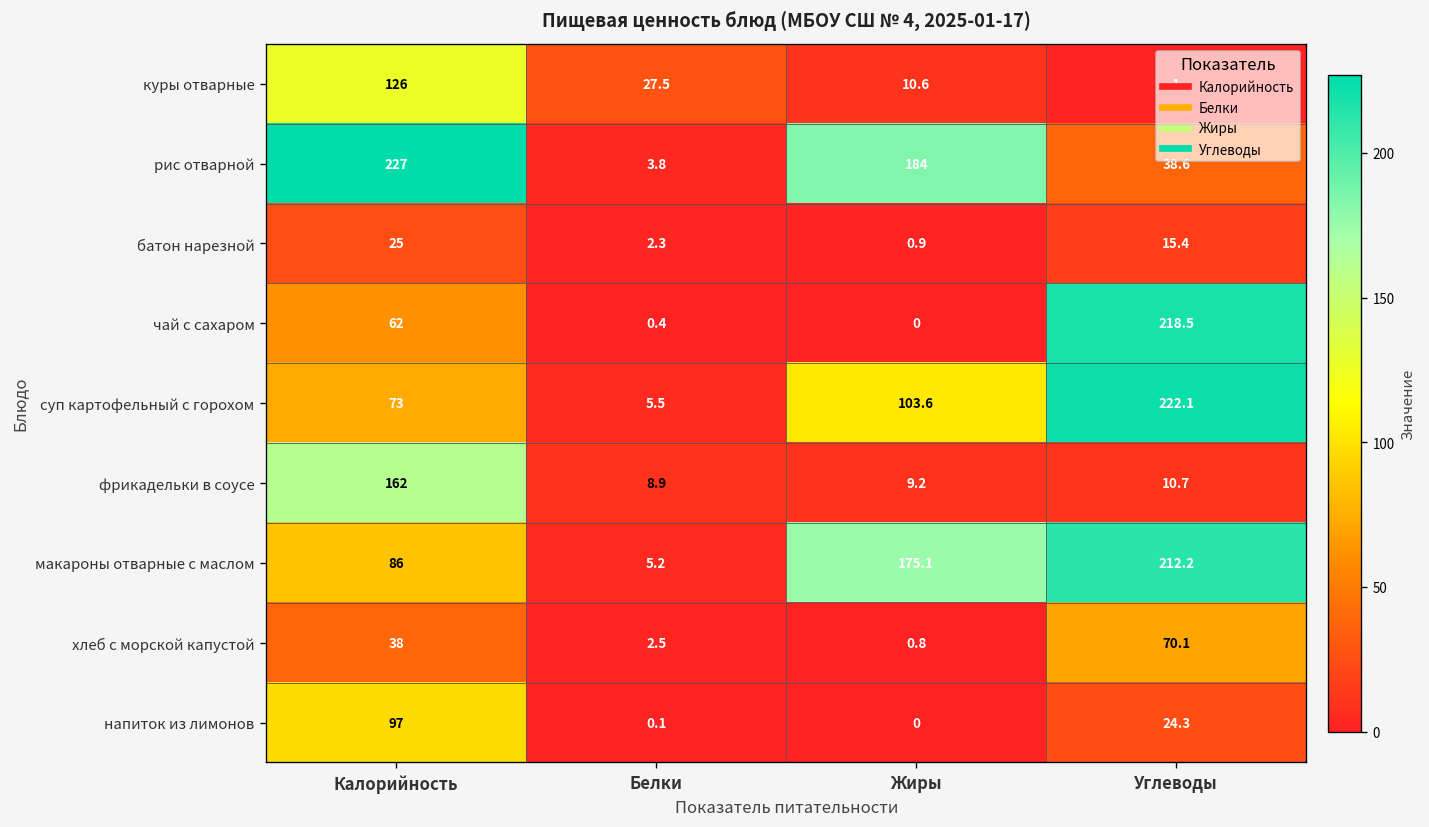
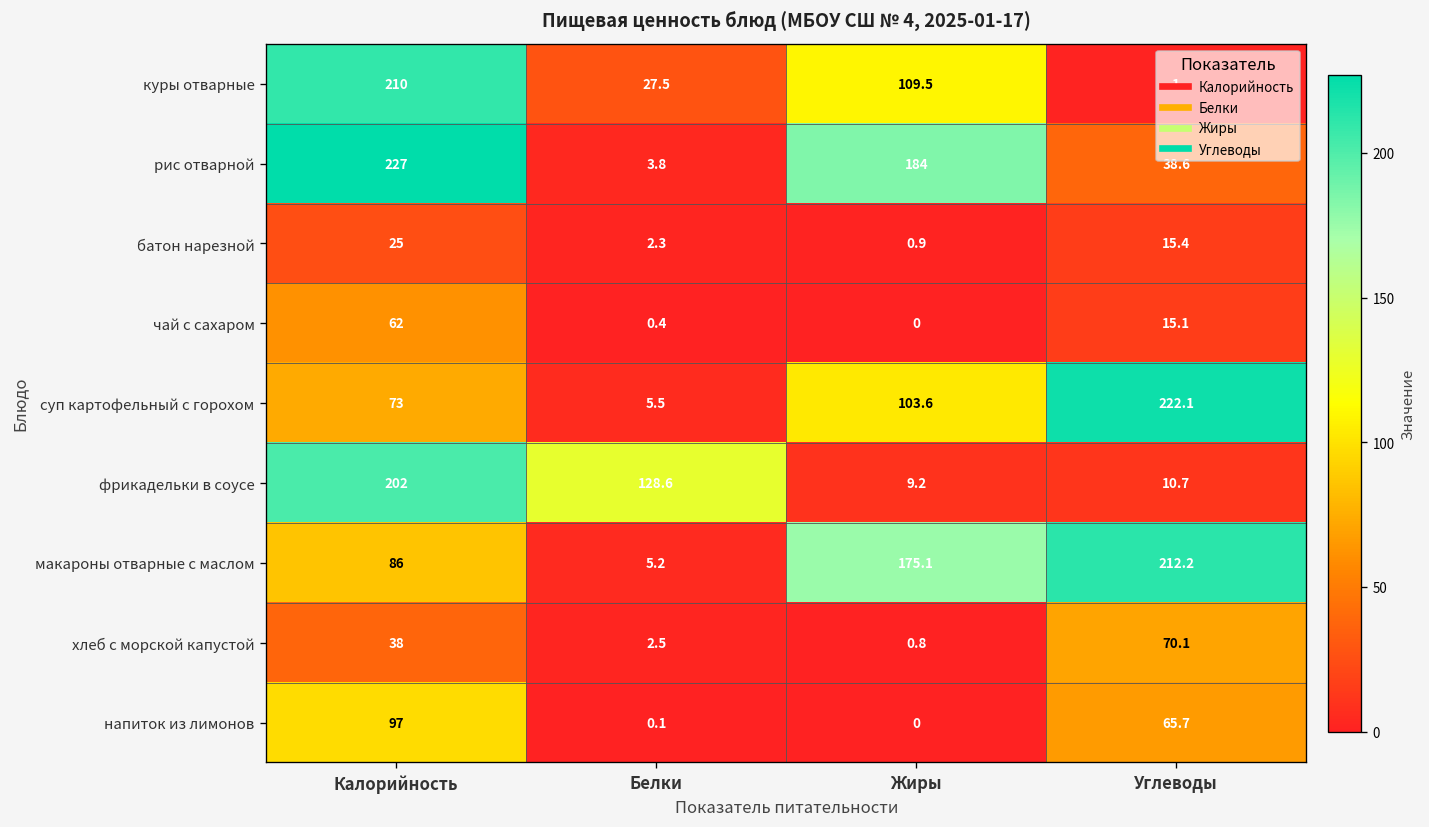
куры отварные, Калорийность: 126 -> 210
куры отварные, Жиры: 10.6 -> 109.5
чай с сахаром, Углеводы: 218.5 -> 15.1
фрикадельки в соусе, Калорийность: 162 -> 202
фрикадельки в соусе, Белки: 8.9 -> 128.6
напиток из лимонов, Углеводы: 24.3 -> 65.7
